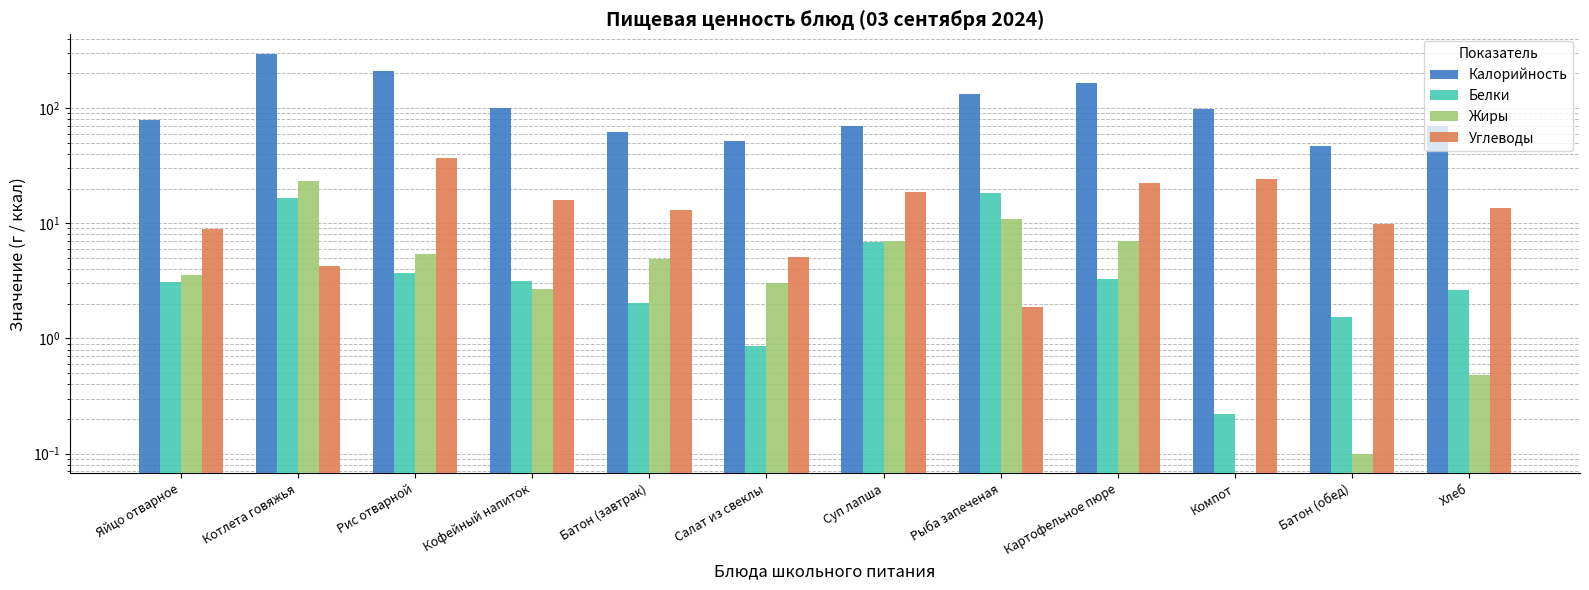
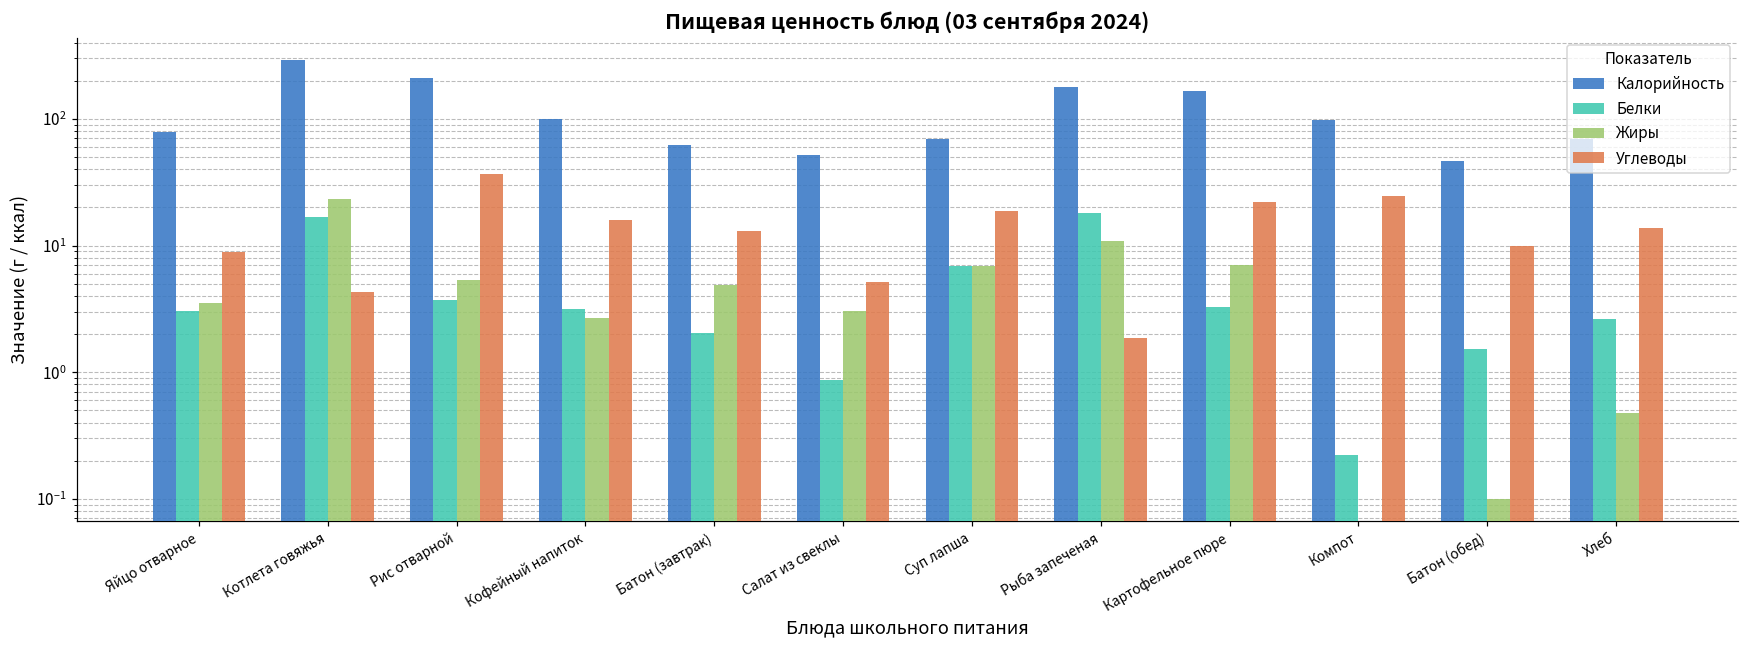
Калорийность, Рыба запеченая: 130 -> 180
